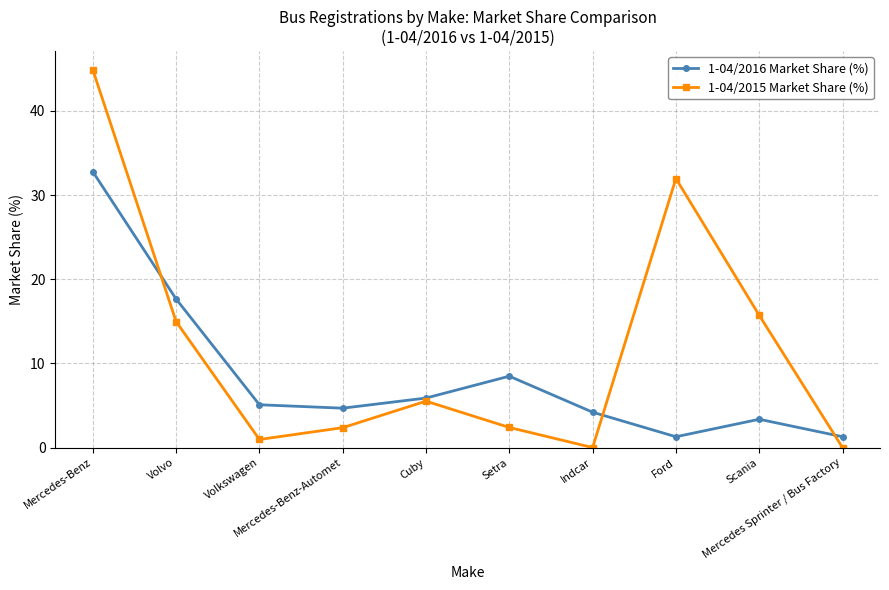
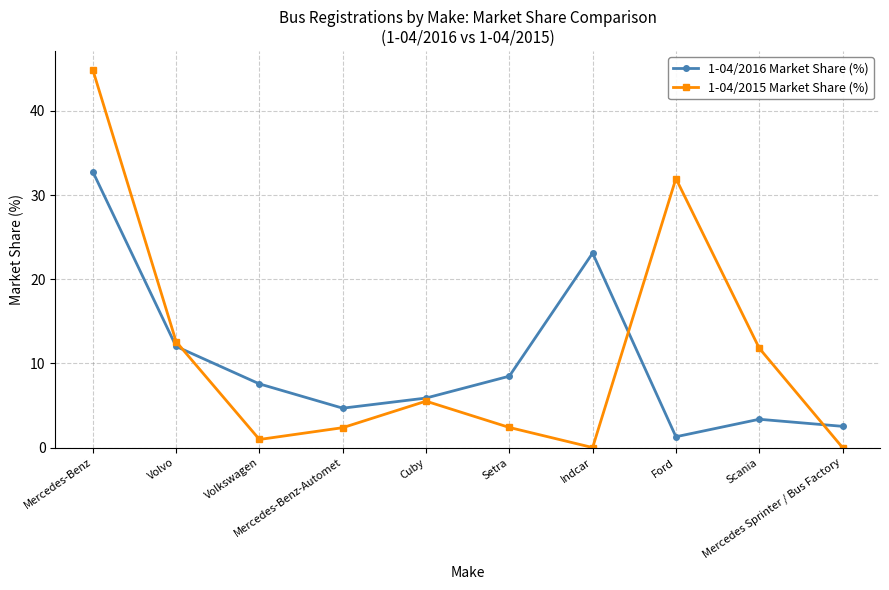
1-04/2016 Market Share (%), Volvo: 18 -> 12
1-04/2015 Market Share (%), Volvo: 15 -> 13
1-04/2016 Market Share (%), Volkswagen: 5 -> 8
1-04/2016 Market Share (%), Indcar: 4 -> 23
1-04/2015 Market Share (%), Scania: 16 -> 12
1-04/2016 Market Share (%), Mercedes Sprinter / Bus Factory: 1 -> 3
